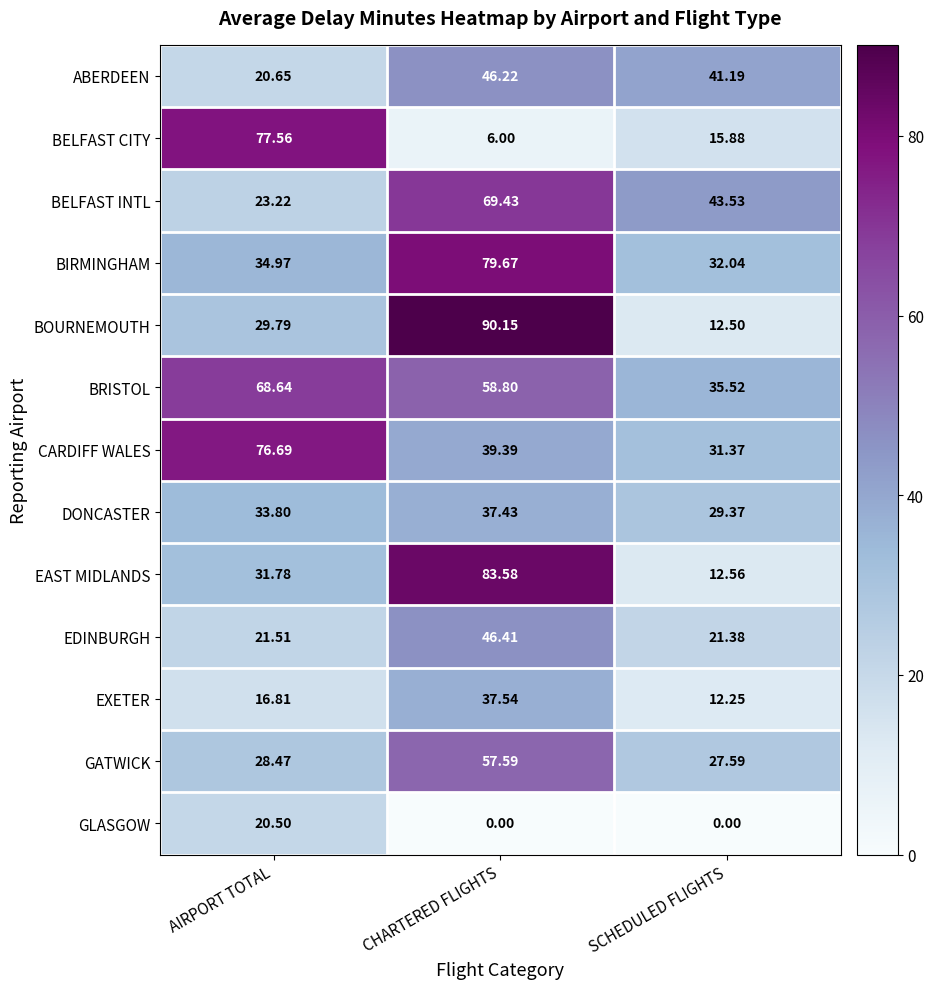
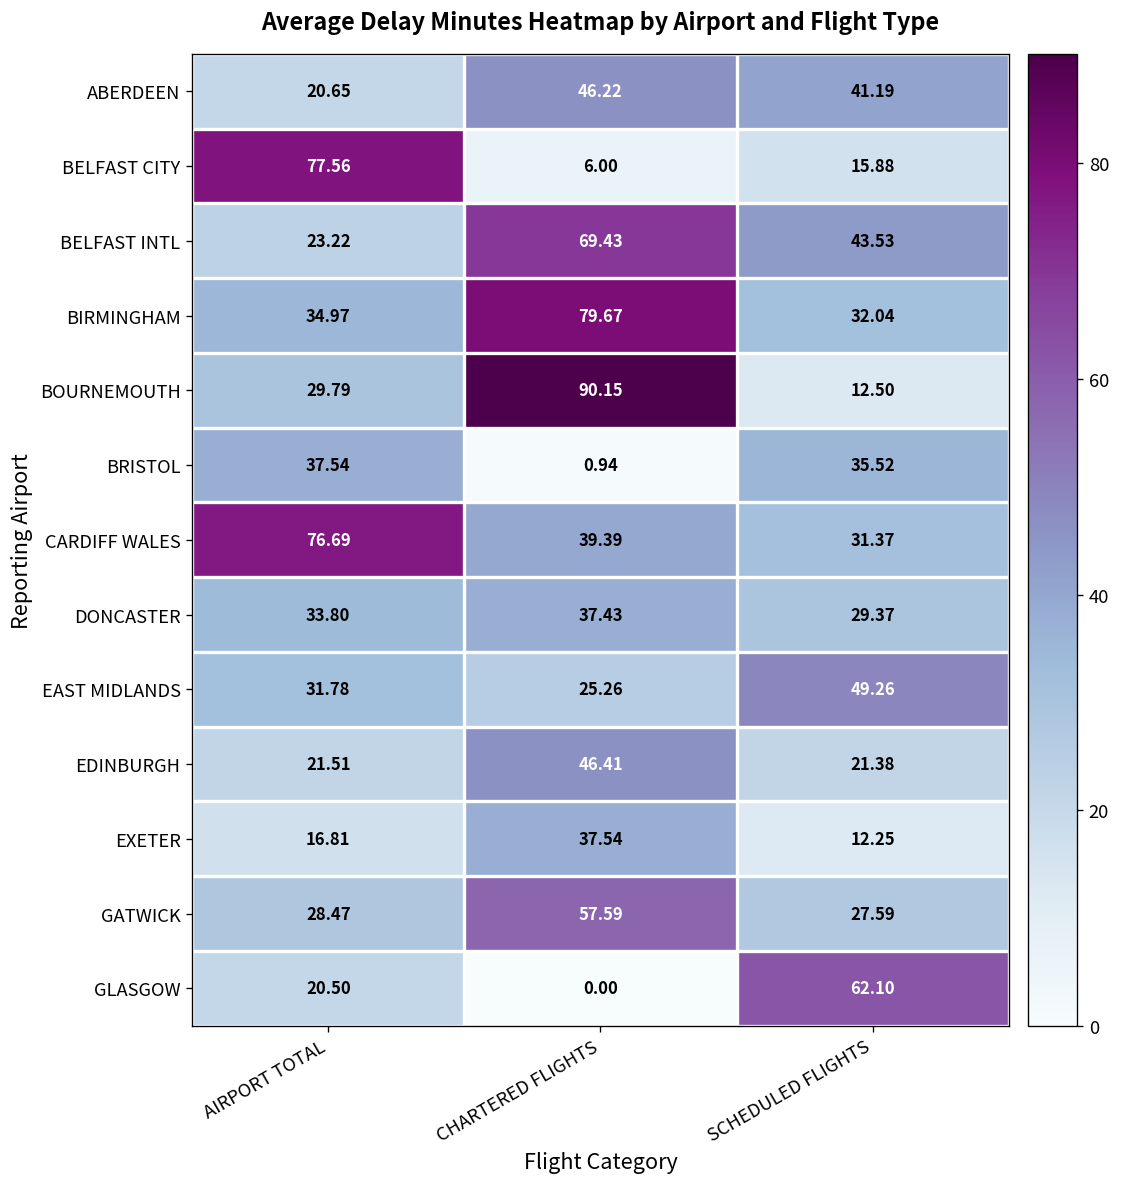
BRISTOL, AIRPORT TOTAL: 68.64 -> 37.54
BRISTOL, CHARTERED FLIGHTS: 58.80 -> 0.94
EAST MIDLANDS, CHARTERED FLIGHTS: 83.58 -> 25.26
EAST MIDLANDS, SCHEDULED FLIGHTS: 12.56 -> 49.26
GLASGOW, SCHEDULED FLIGHTS: 0.00 -> 62.10
